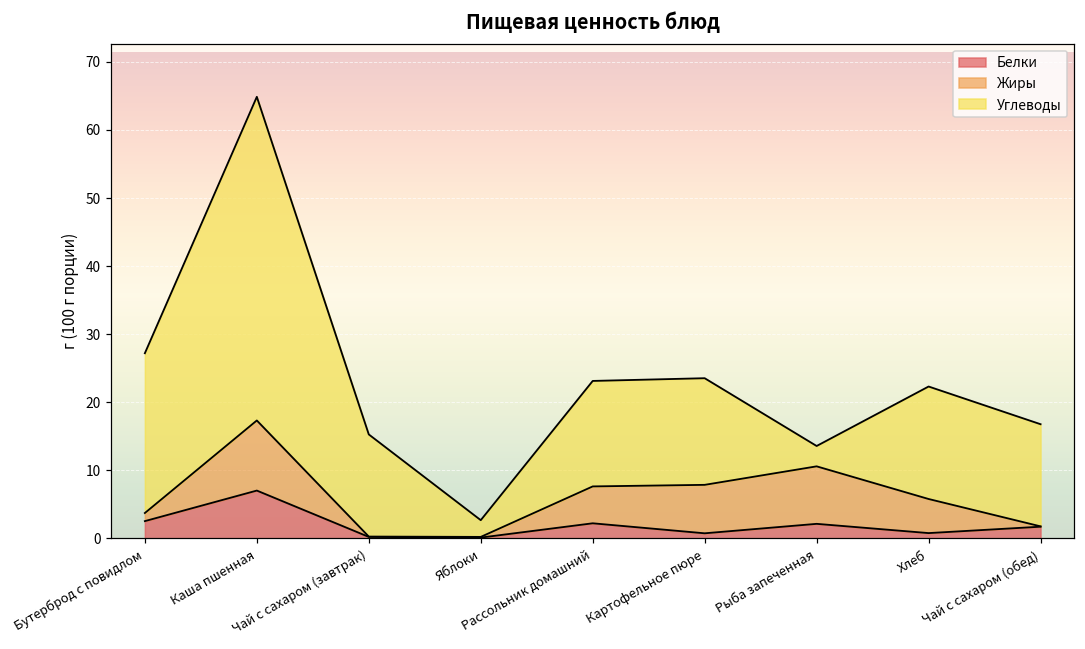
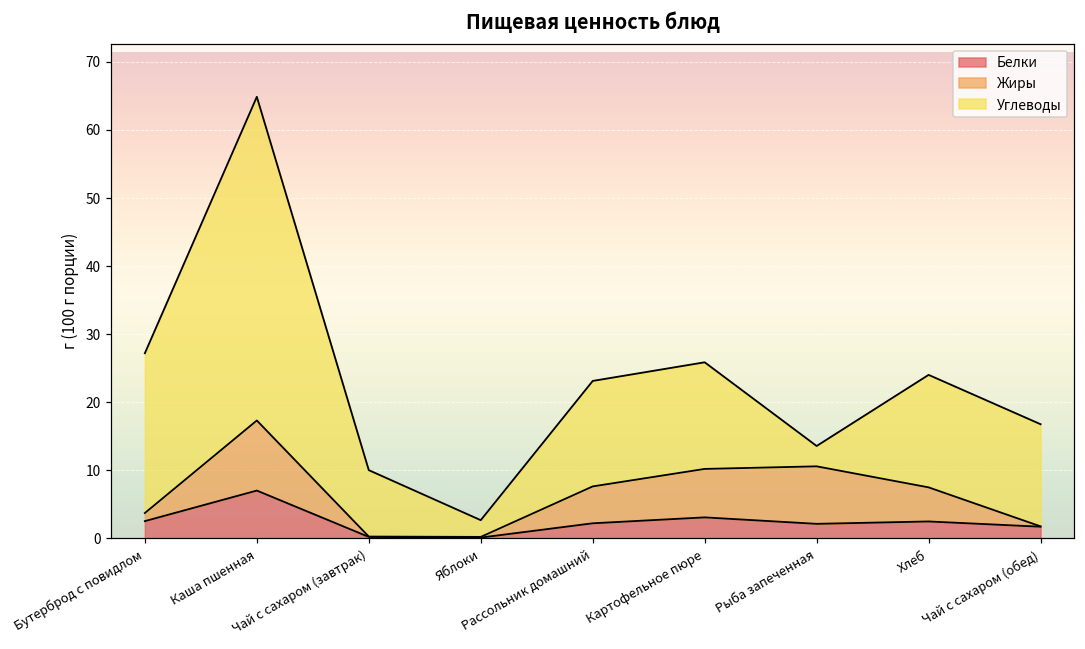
Углеводы, Чай с сахаром (завтрак): 15 -> 10
Белки, Картофельное пюре: 1 -> 3
Белки, Хлеб: 1 -> 2
